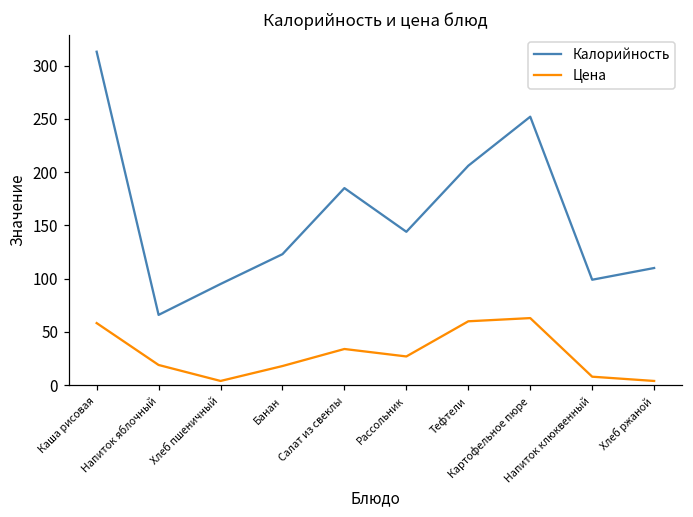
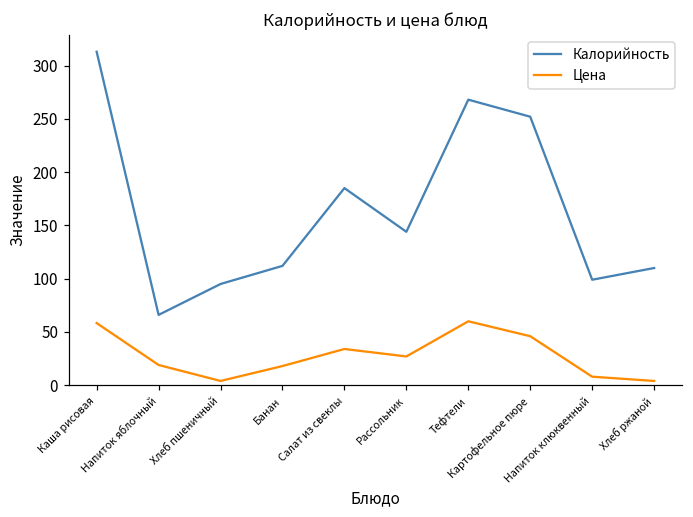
Калорийность, Банан: 120 -> 110
Калорийность, Тефтели: 210 -> 270
Цена, Картофельное пюре: 60 -> 50
